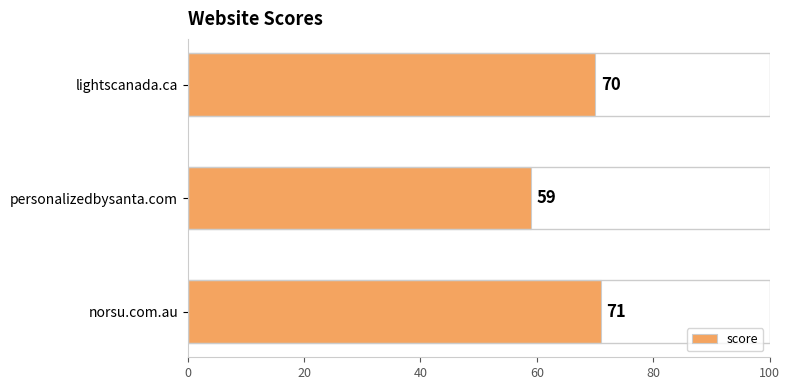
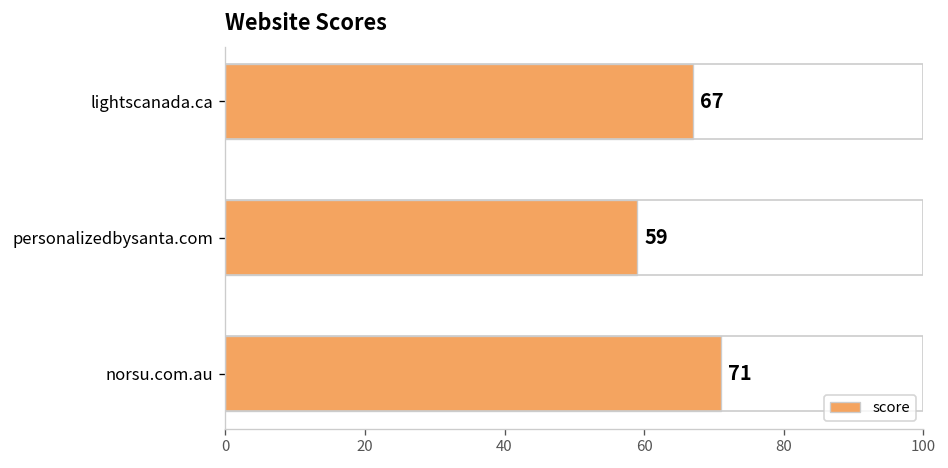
lightscanada.ca: 70 -> 67
